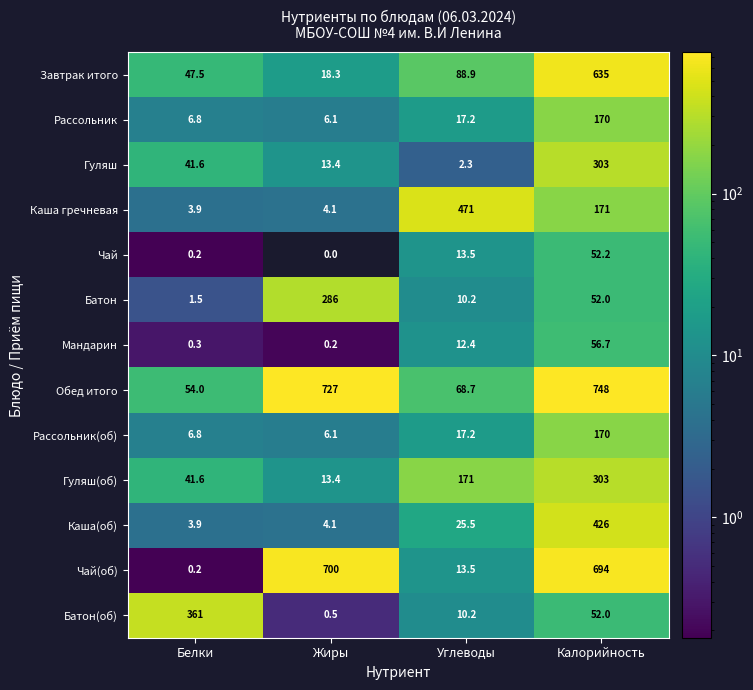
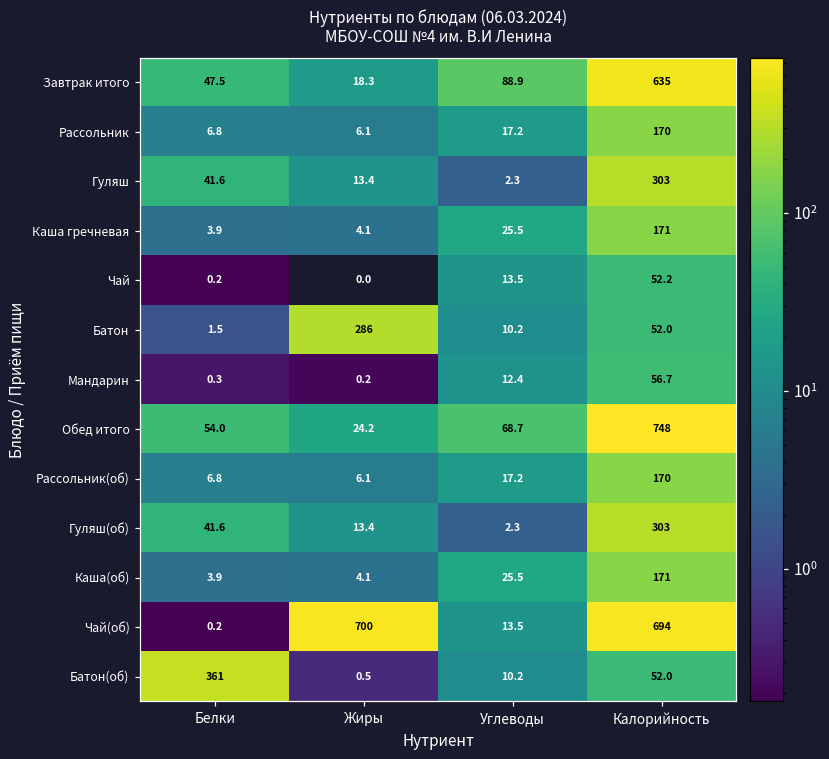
Каша гречневая, Углеводы: 471 -> 25.5
Обед итого, Жиры: 727 -> 24.2
Гуляш(об), Углеводы: 171 -> 2.3
Каша(об), Калорийность: 426 -> 171
